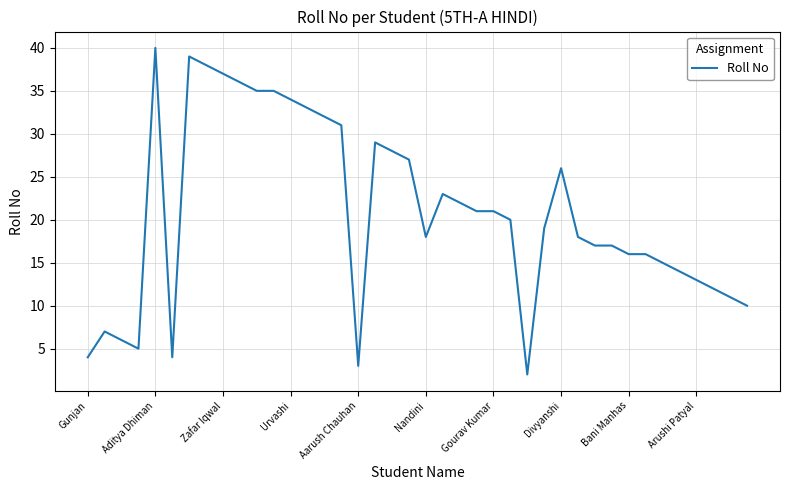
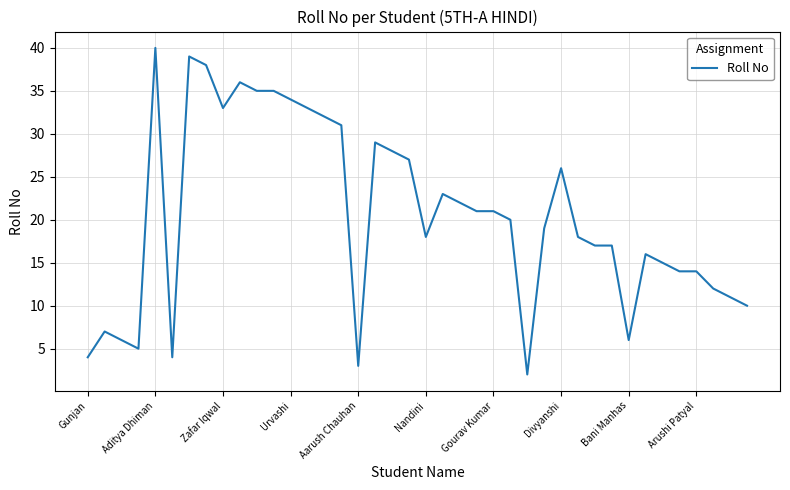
Zafar Iqwal: 37 -> 33
Bani Manhas: 16 -> 6
Arushi Patyal: 13 -> 14
